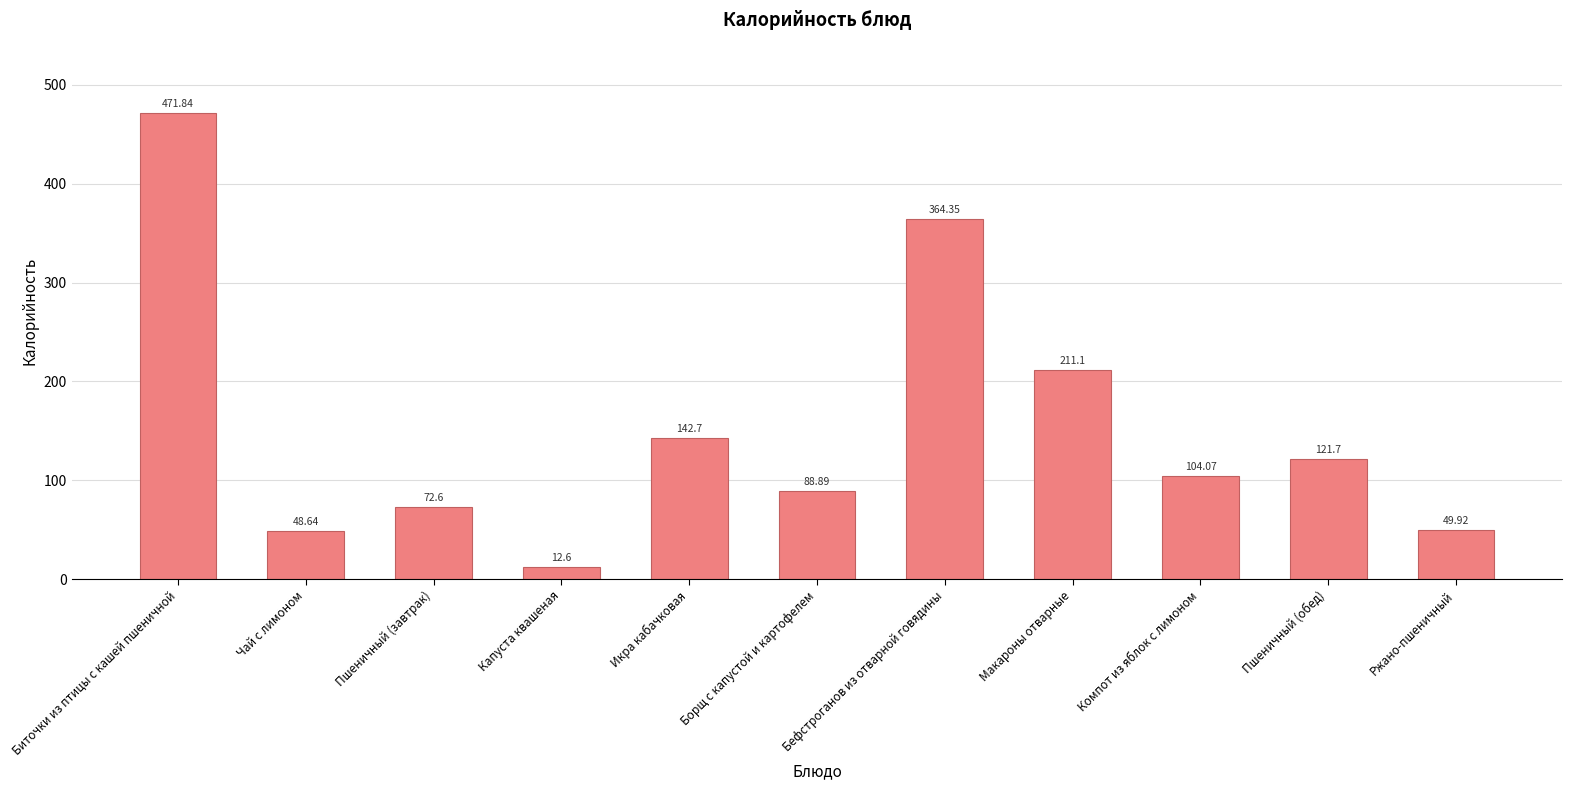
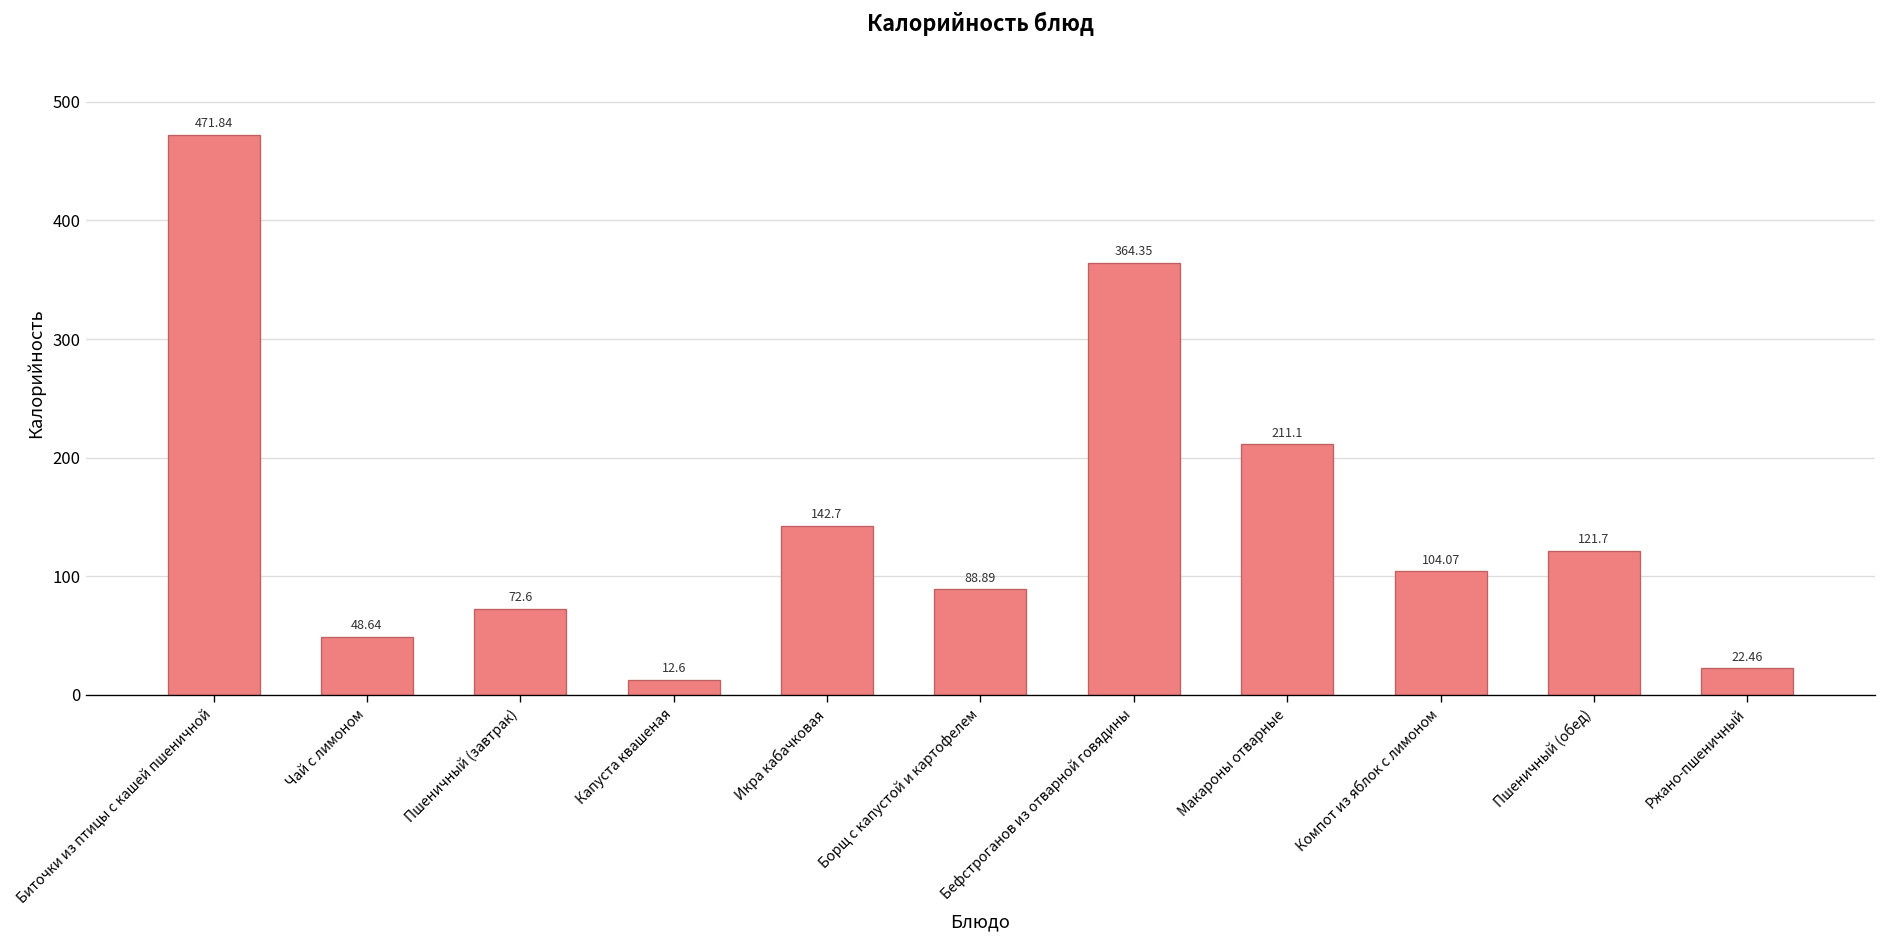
Ржано-пшеничный: 49.92 -> 22.46
